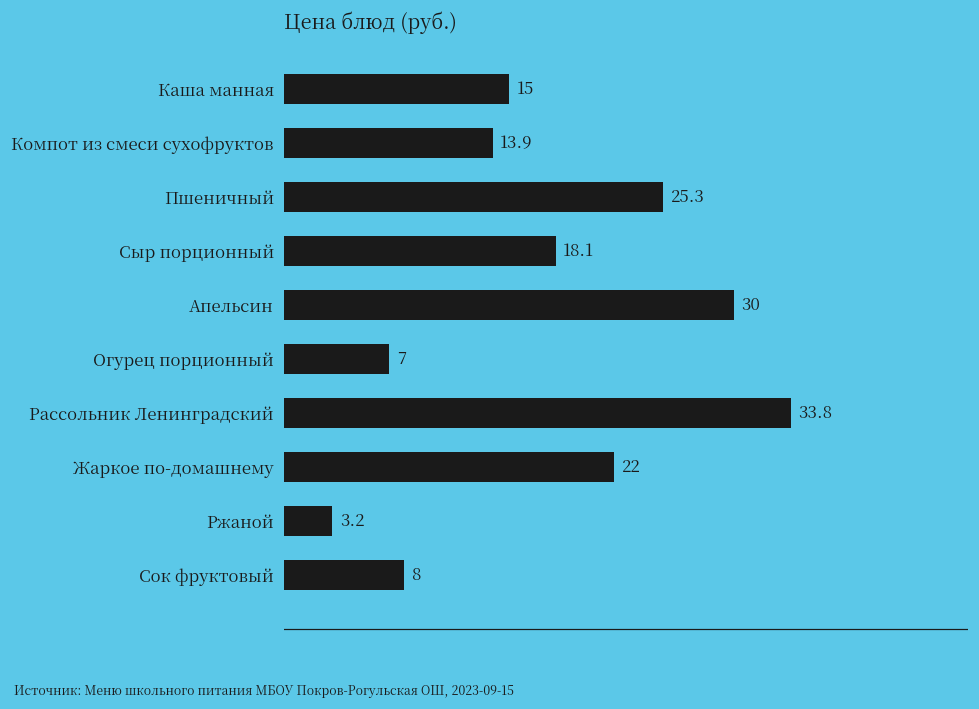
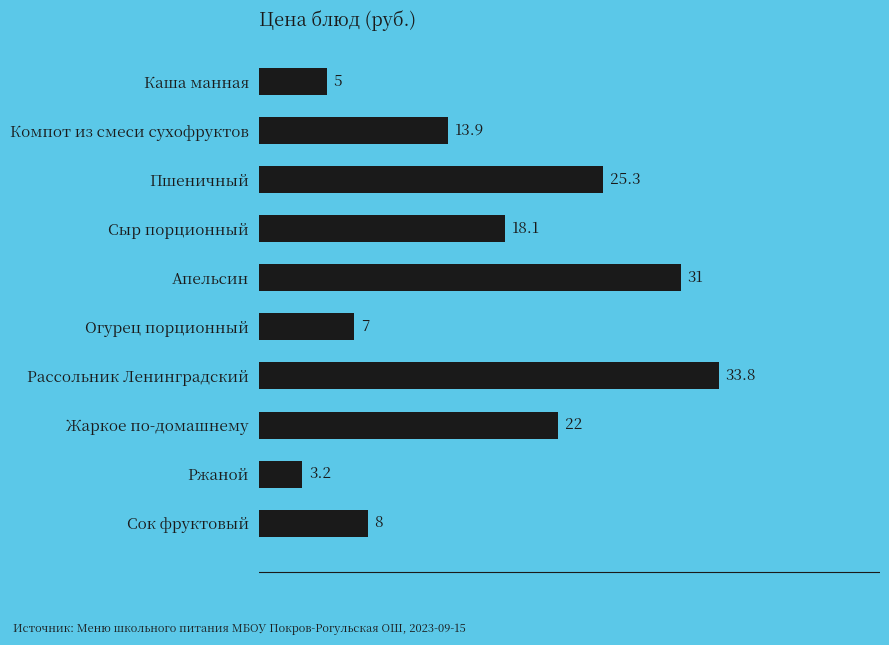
Каша манная: 15 -> 5
Апельсин: 30 -> 31
